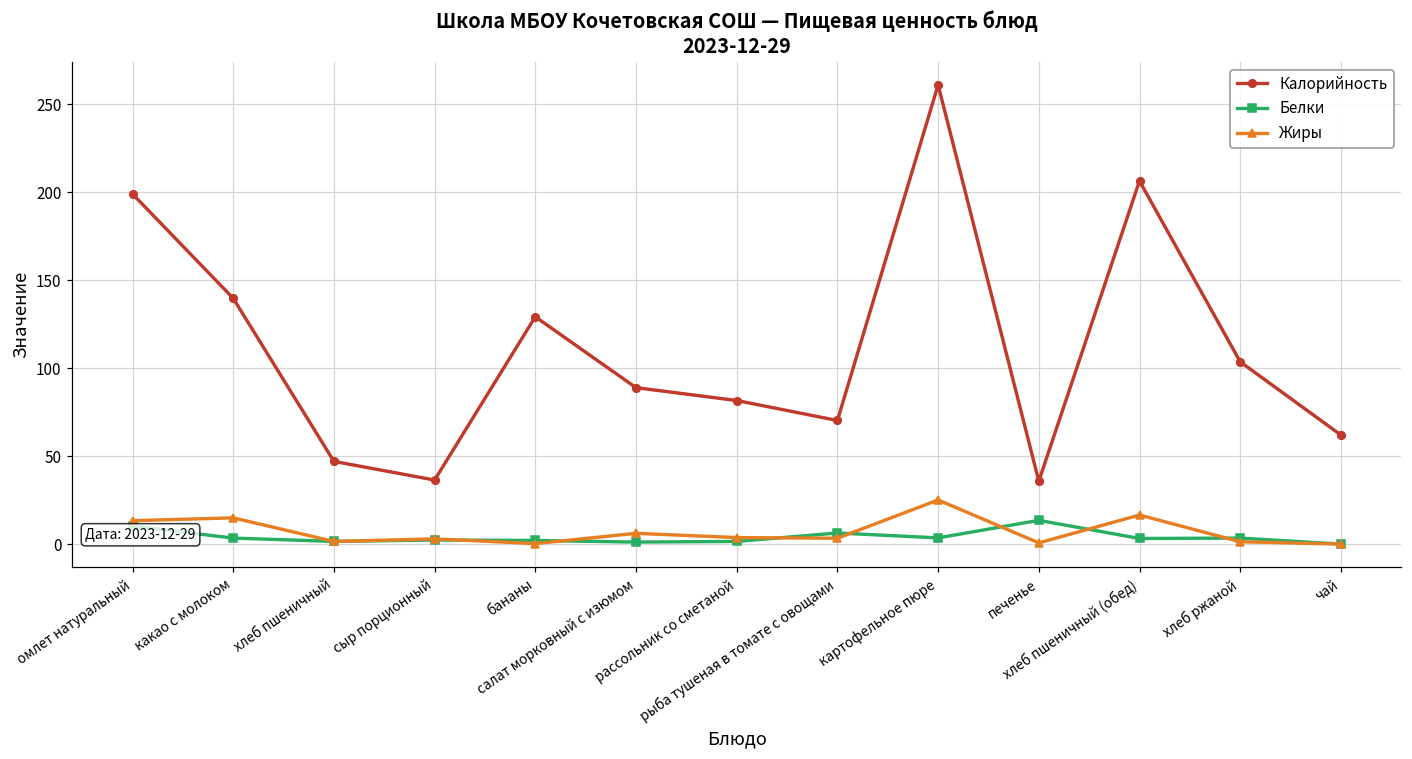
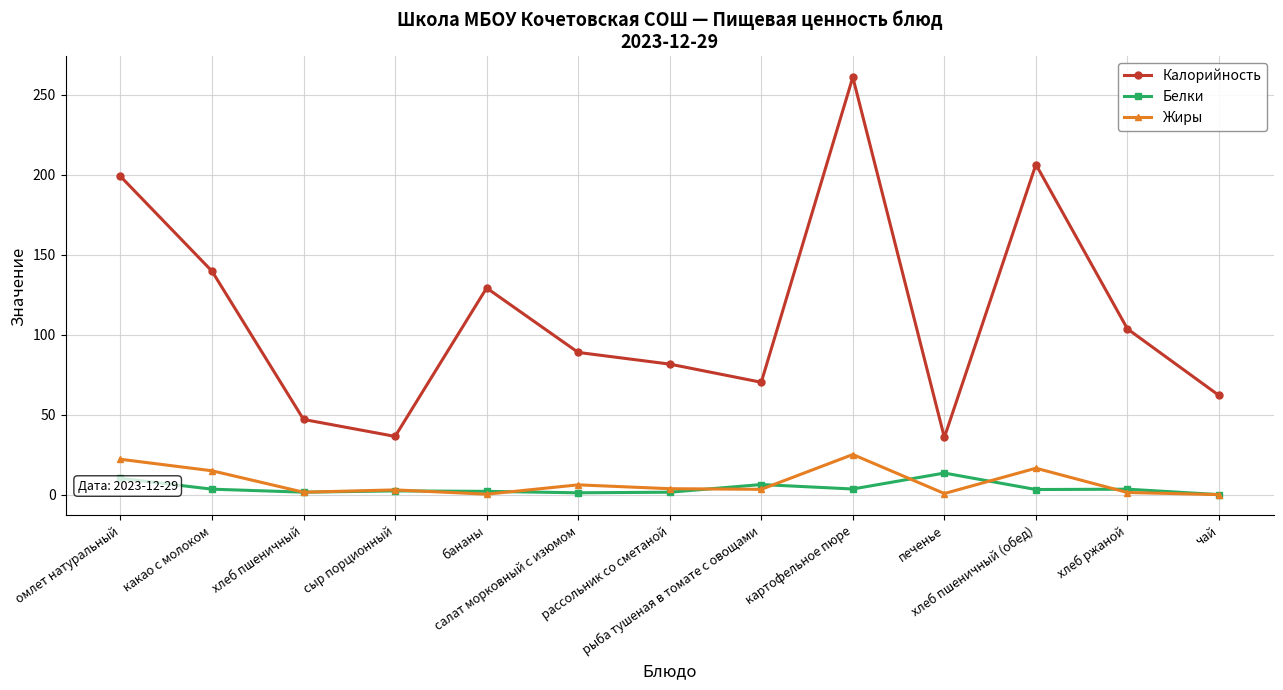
Жиры, омлет натуральный: 13 -> 22
